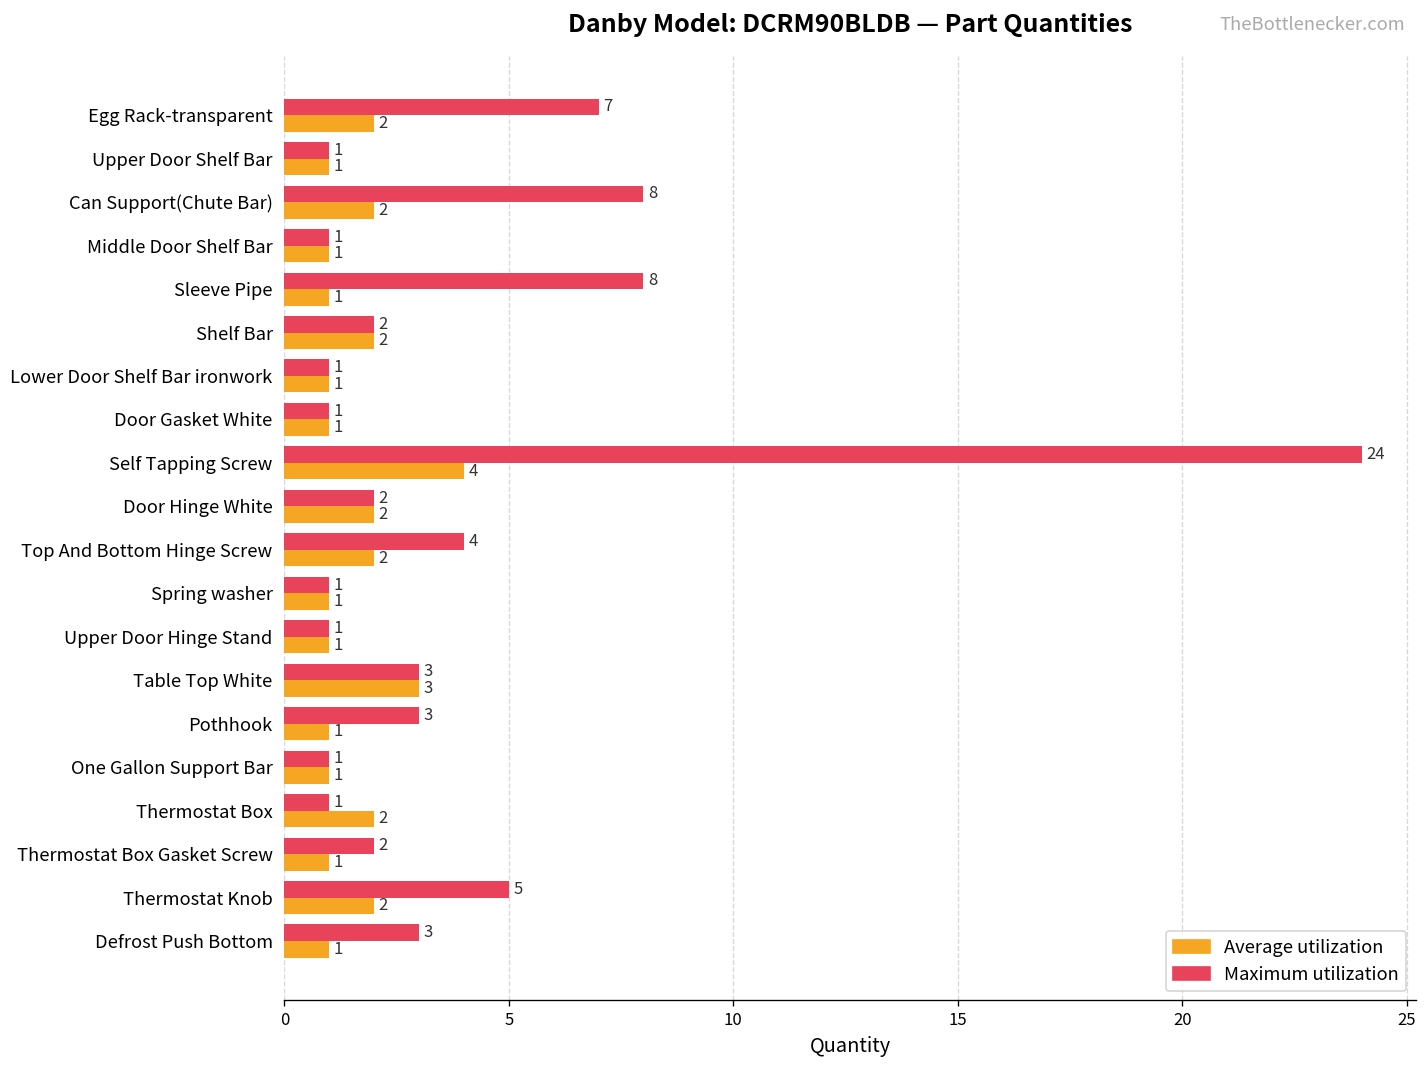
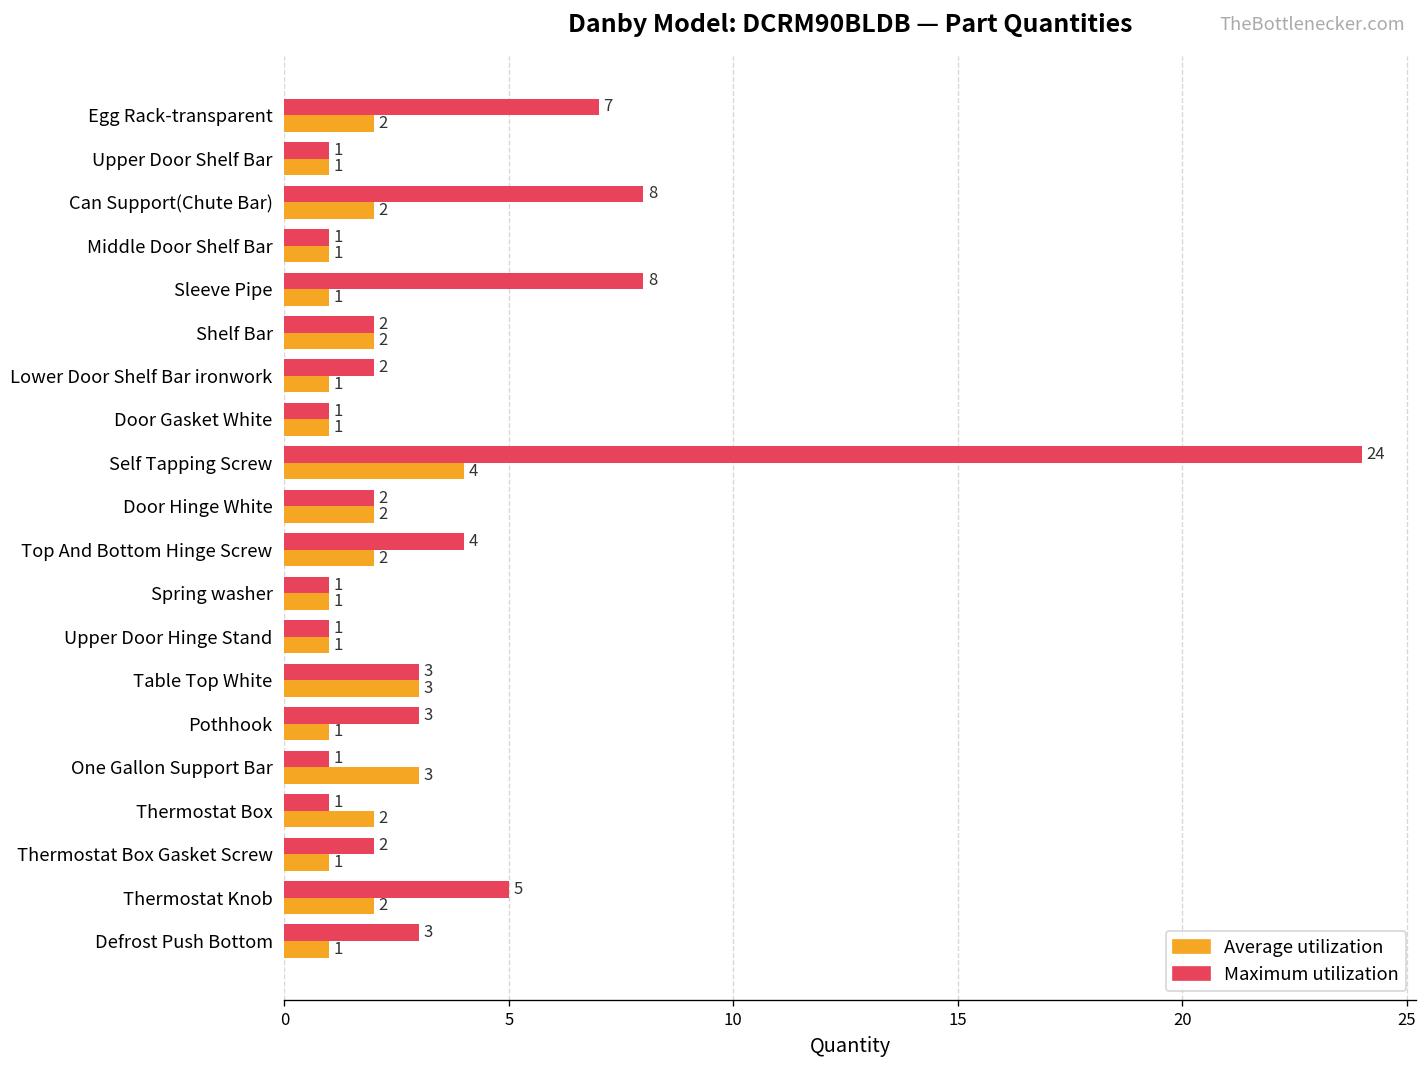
Maximum utilization, Lower Door Shelf Bar ironwork: 1 -> 2
Average utilization, One Gallon Support Bar: 1 -> 3
